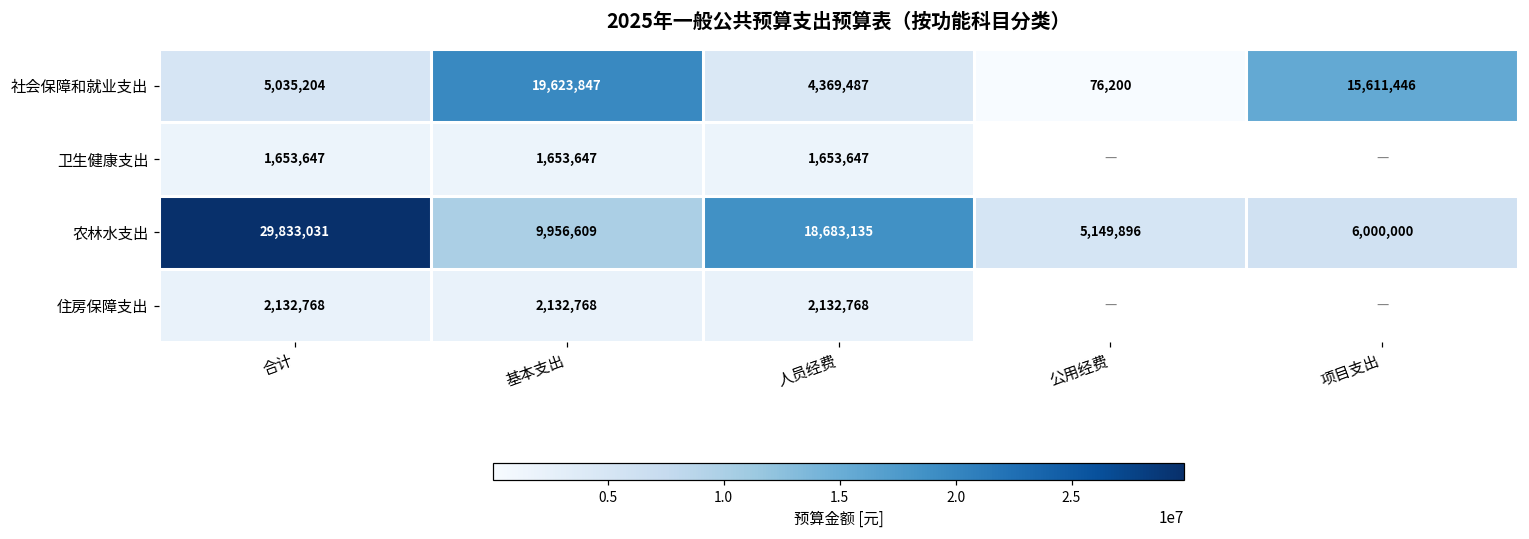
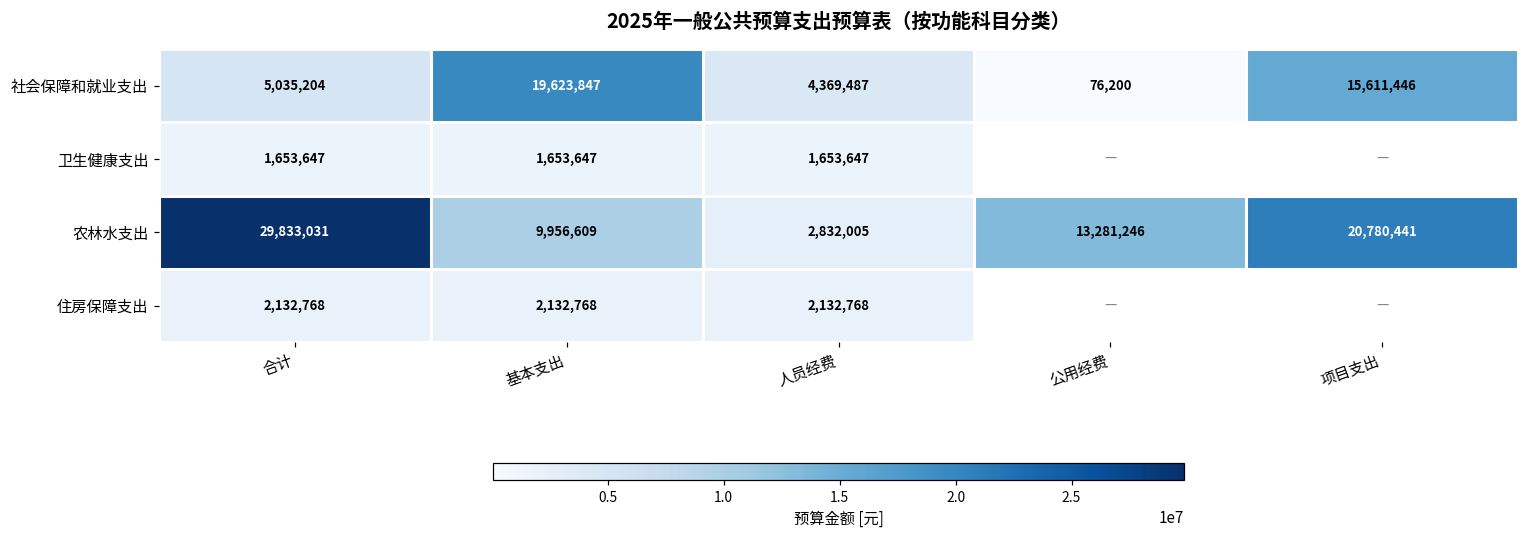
农林水支出, 人员经费: 18,683,135 -> 2,832,005
农林水支出, 公用经费: 5,149,896 -> 13,281,246
农林水支出, 项目支出: 6,000,000 -> 20,780,441
